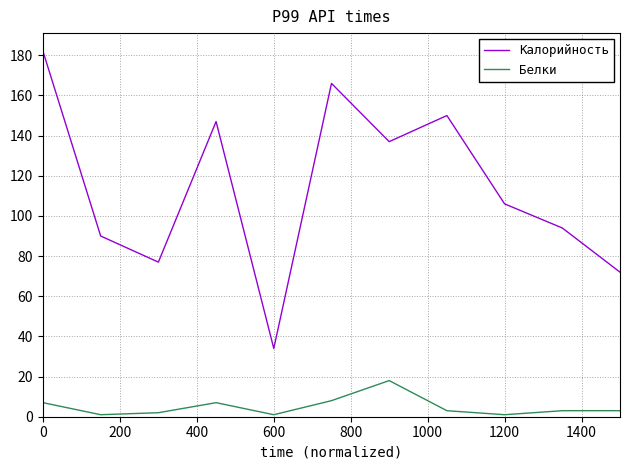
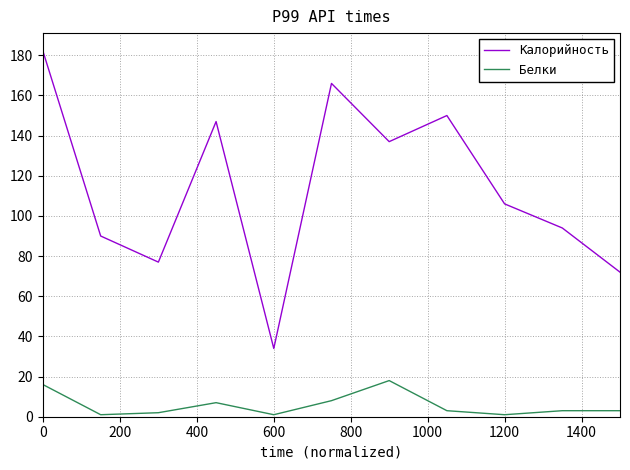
Белки, 0: 7 -> 16
